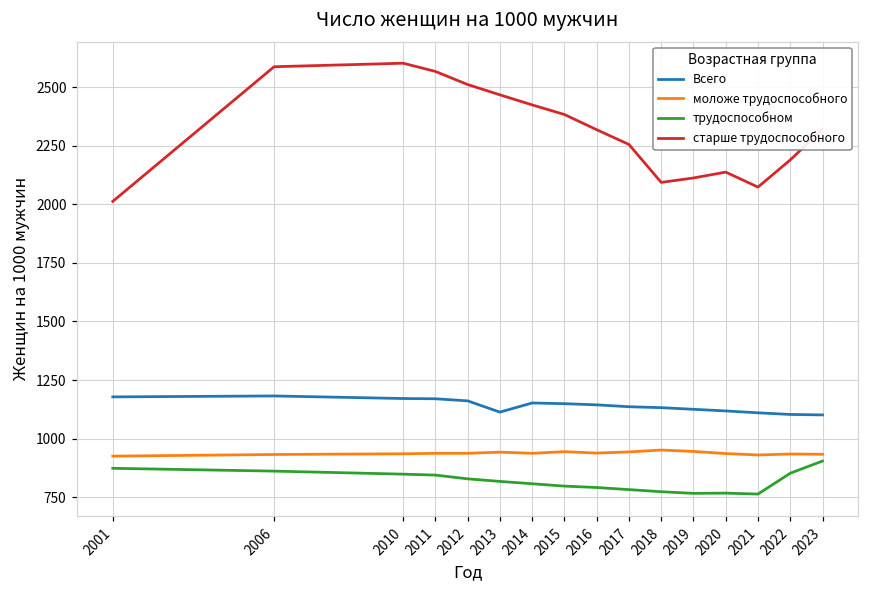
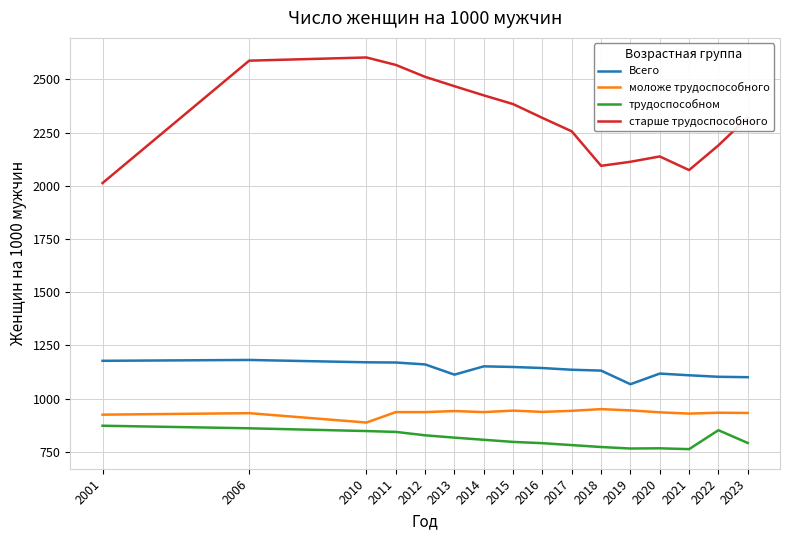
моложе трудоспособного, 2010: 940 -> 890
Всего, 2019: 1130 -> 1070
трудоспособном, 2023: 900 -> 790
